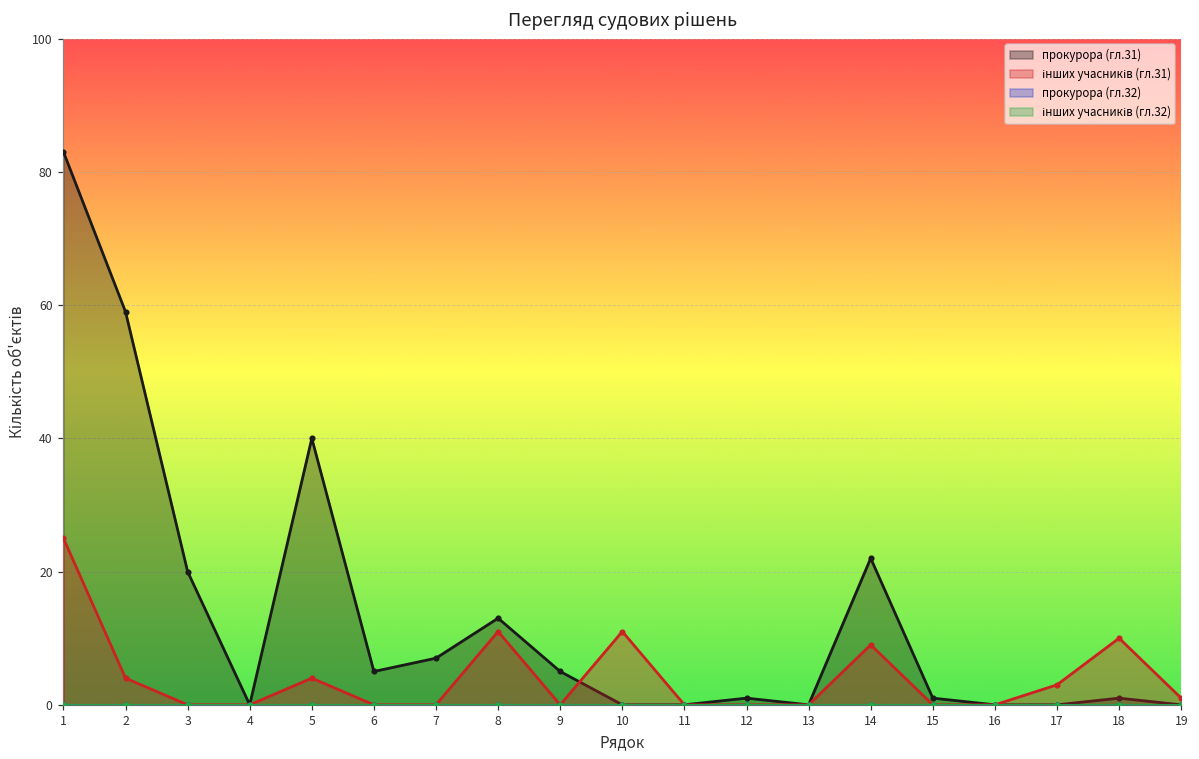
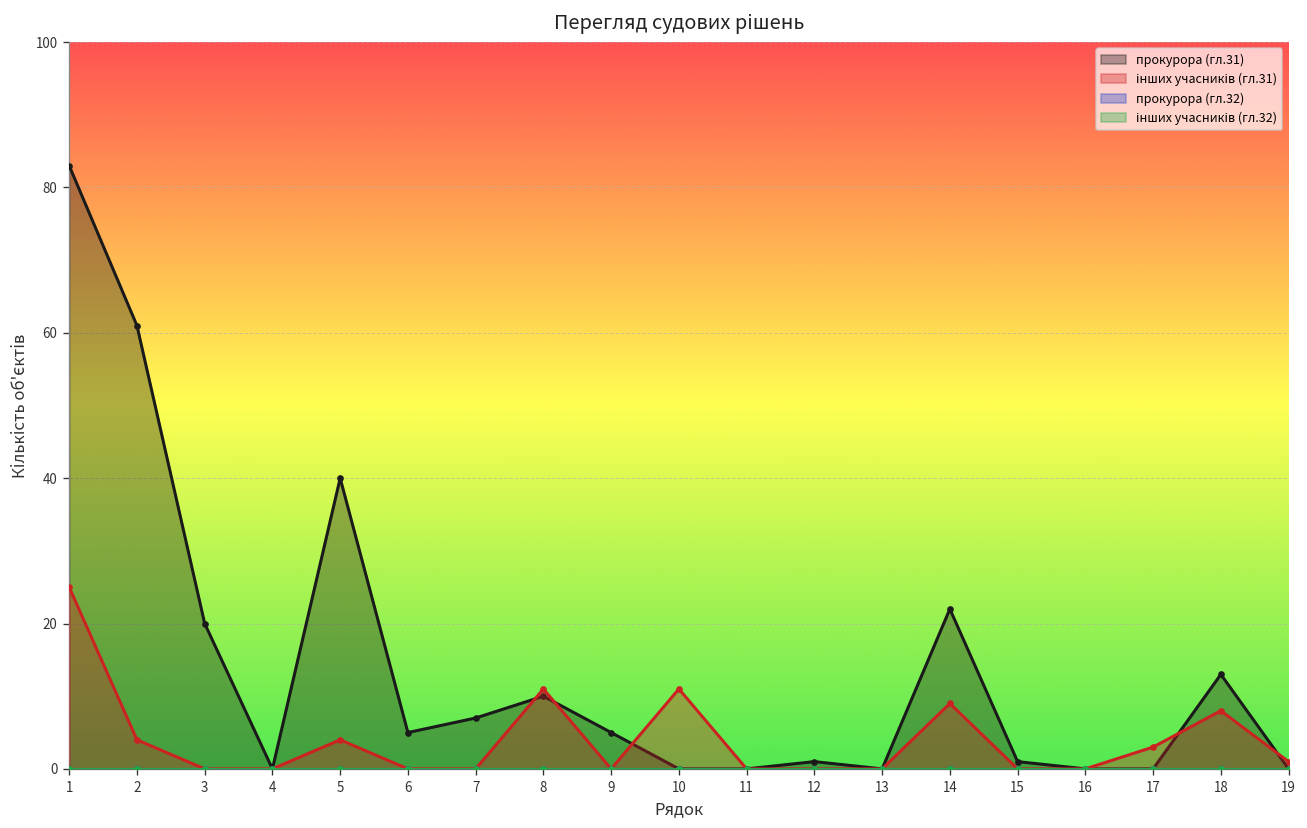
прокурора (гл.31), 2: 59 -> 61
прокурора (гл.31), 8: 13 -> 10
прокурора (гл.31), 18: 1 -> 13
інших учасників (гл.31), 18: 10 -> 8
